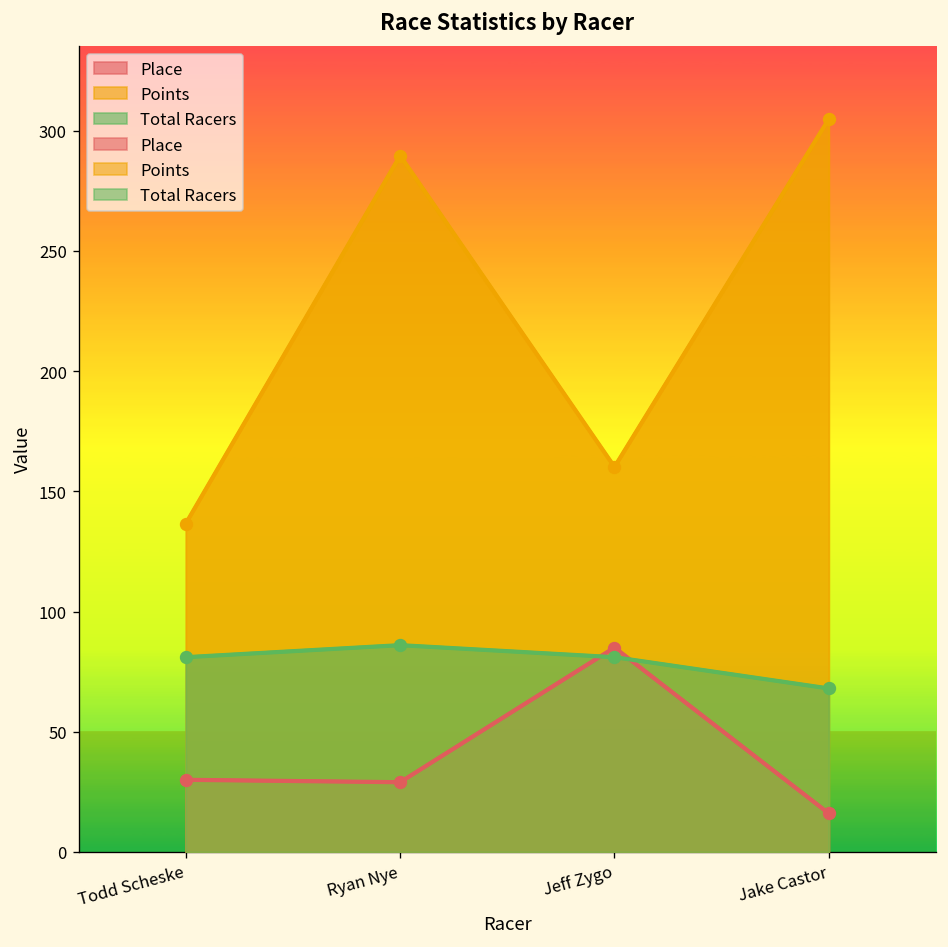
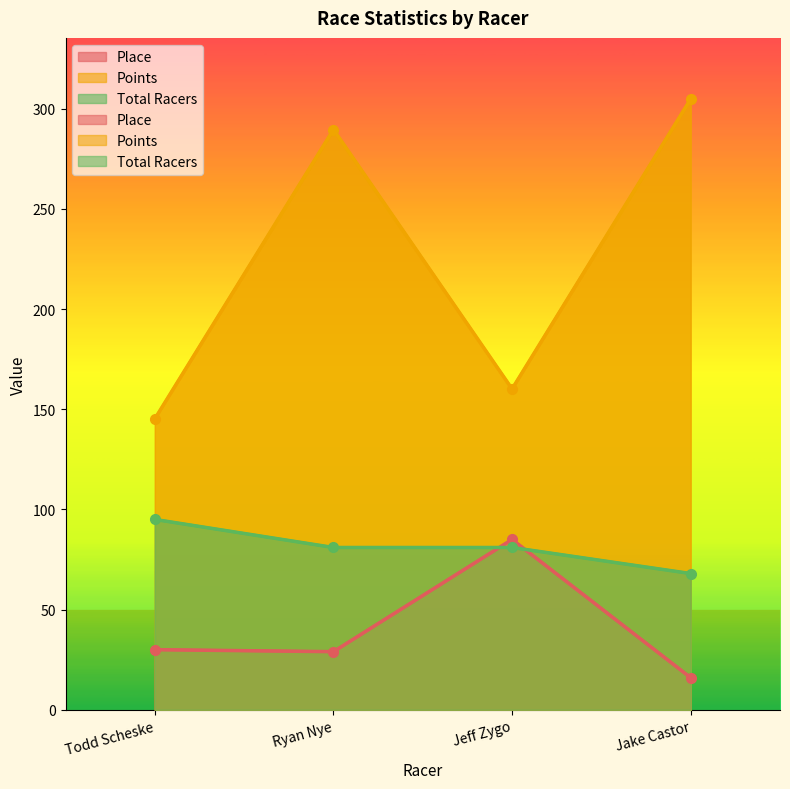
Points, Todd Scheske: 137 -> 145
Total Racers, Todd Scheske: 81 -> 95
Total Racers, Ryan Nye: 86 -> 81
